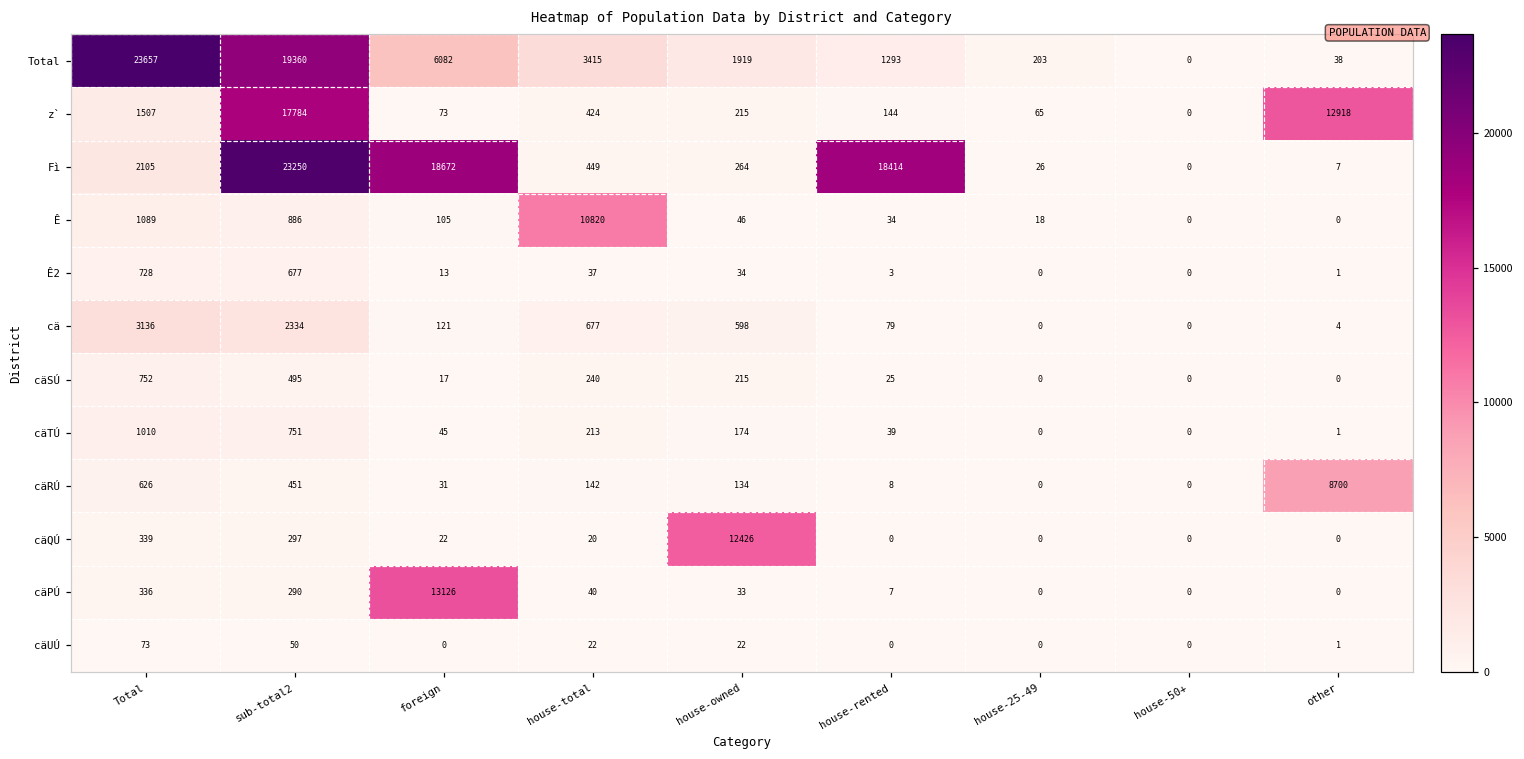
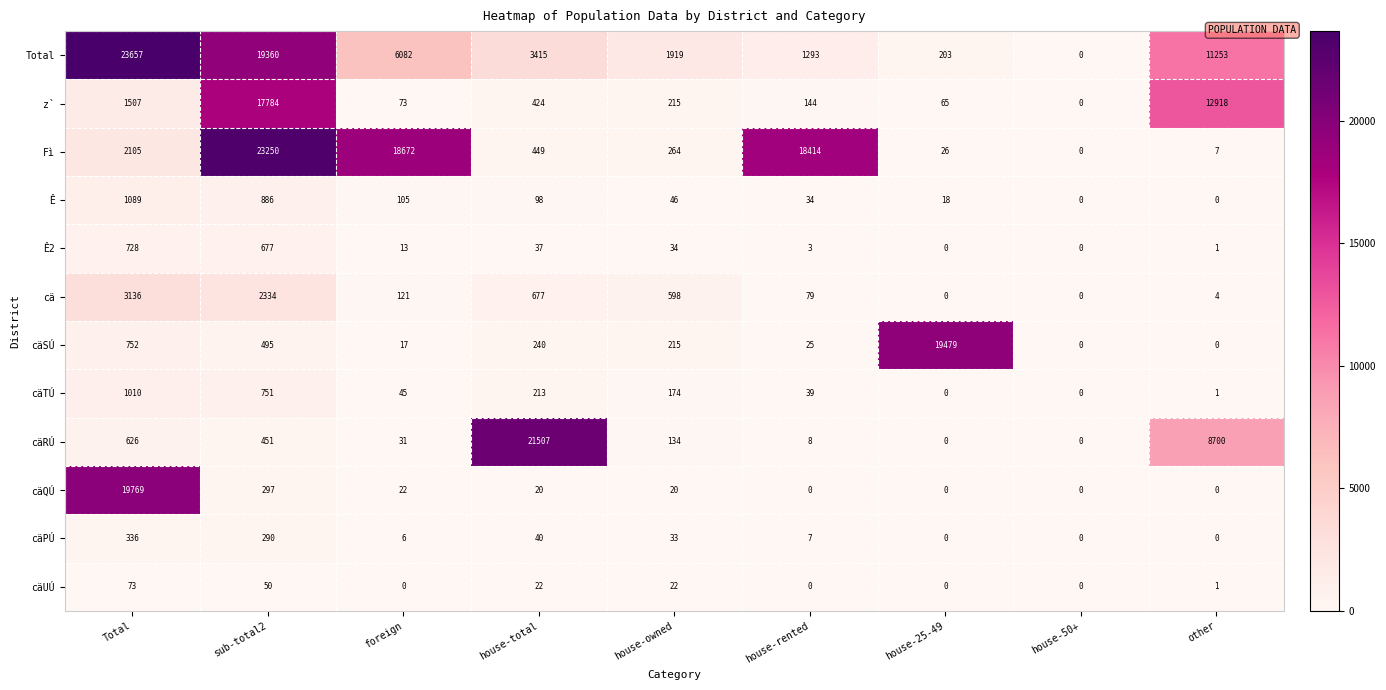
Total, other: 38 -> 11253
Ê, house-total: 10820 -> 98
cäSÚ, house-25-49: 0 -> 19479
cäRÚ, house-total: 142 -> 21507
cäQÚ, Total: 339 -> 19769
cäQÚ, house-owned: 12426 -> 20
cäPÚ, foreign: 13126 -> 6
